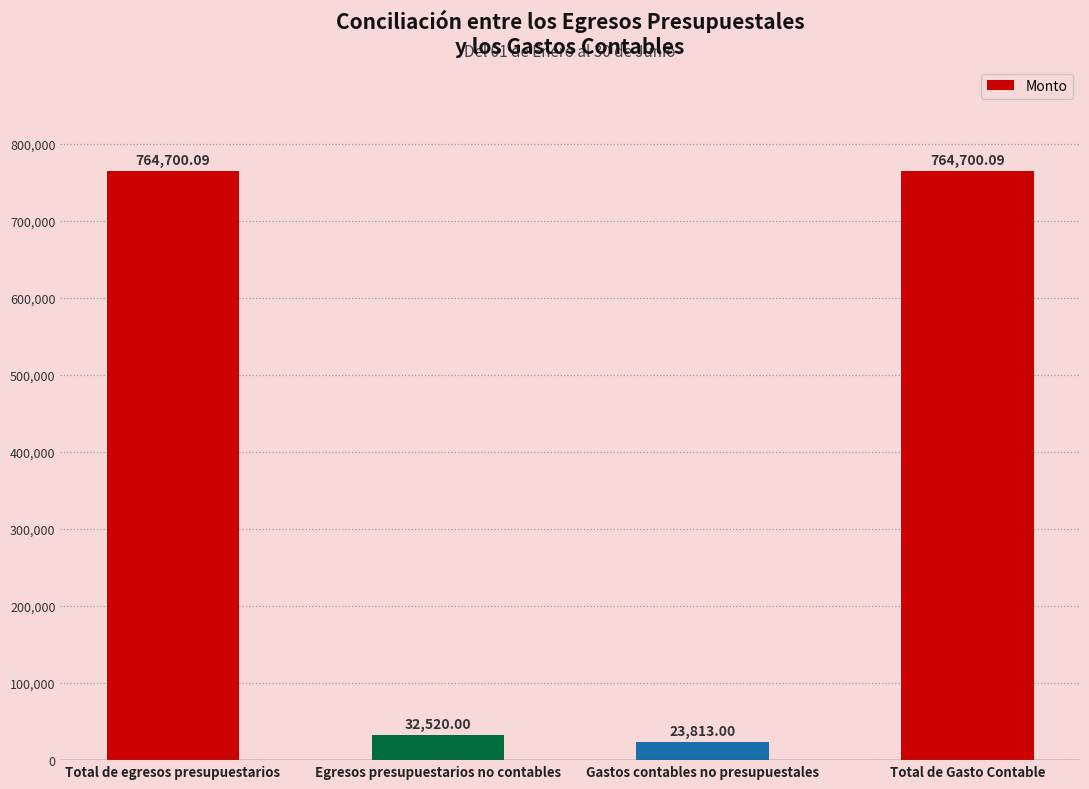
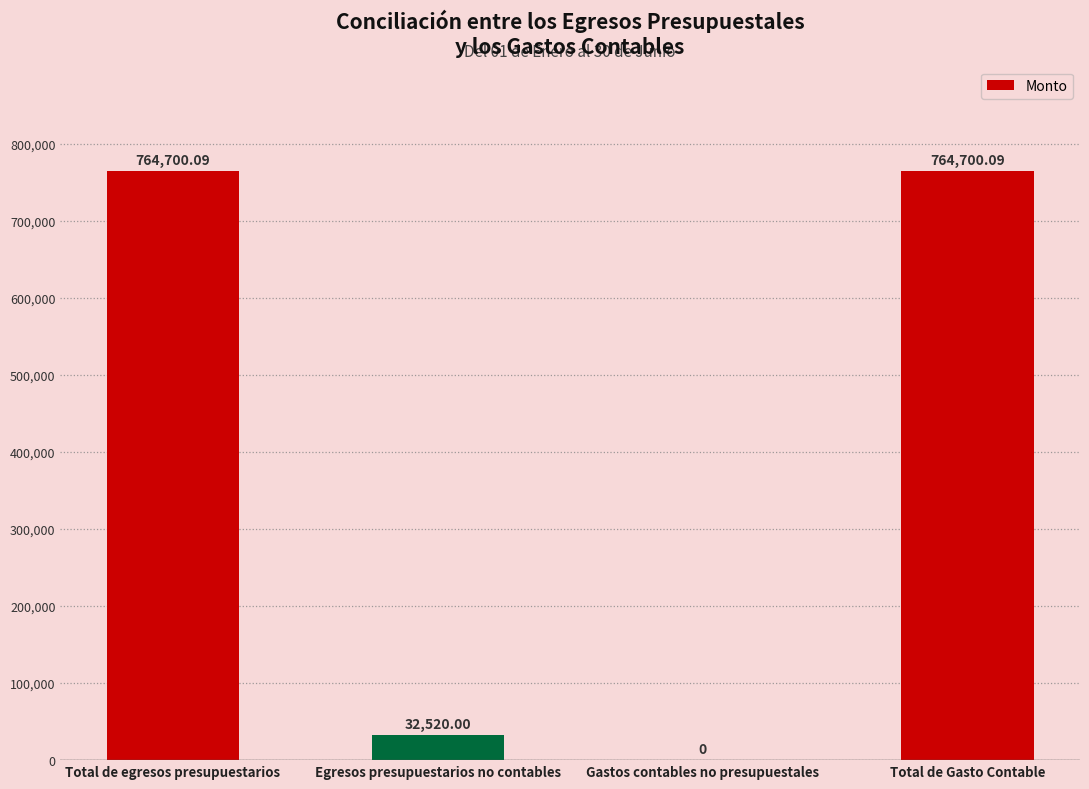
Gastos contables no presupuestales: 23,813.00 -> 0
